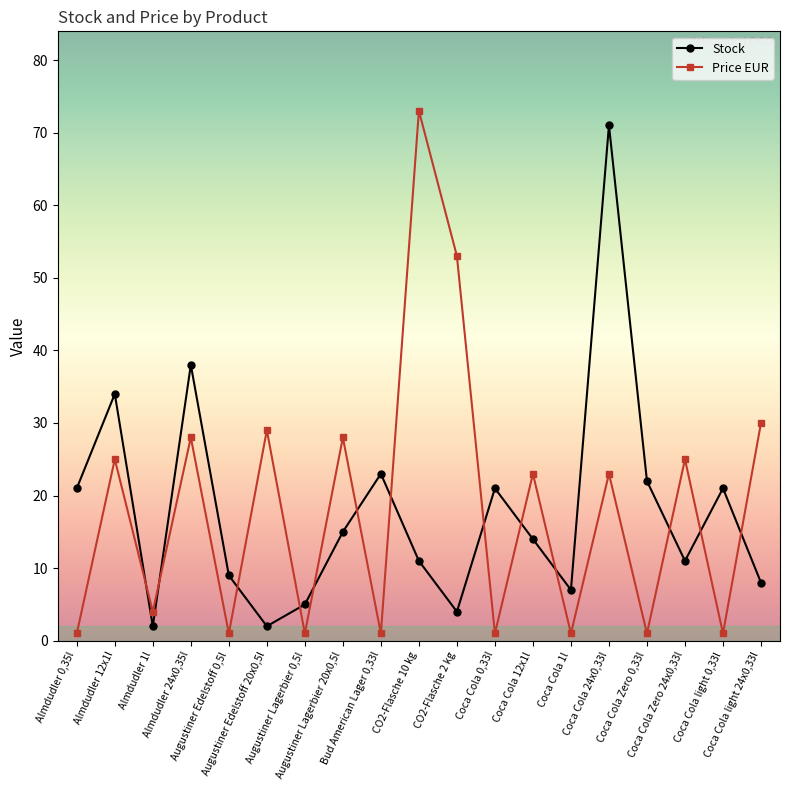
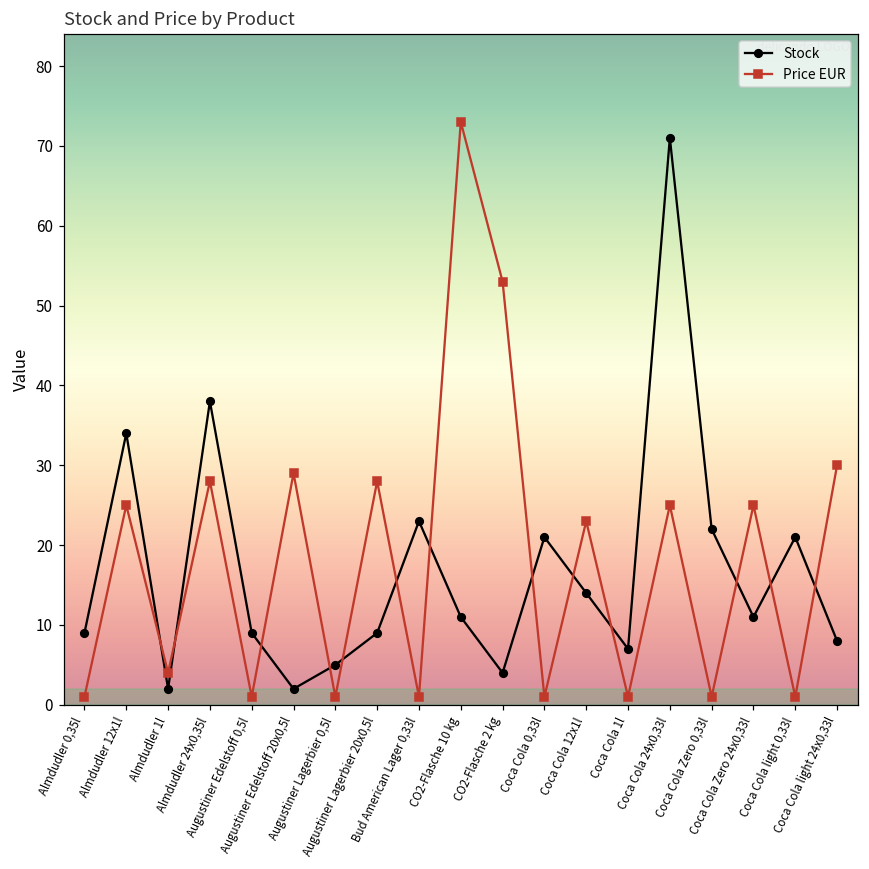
Stock, Almdudler 0,35l: 21 -> 9
Stock, Augustiner Lagerbier 20x0,5l: 15 -> 9
Price EUR, Coca Cola 24x0,33l: 23 -> 25
